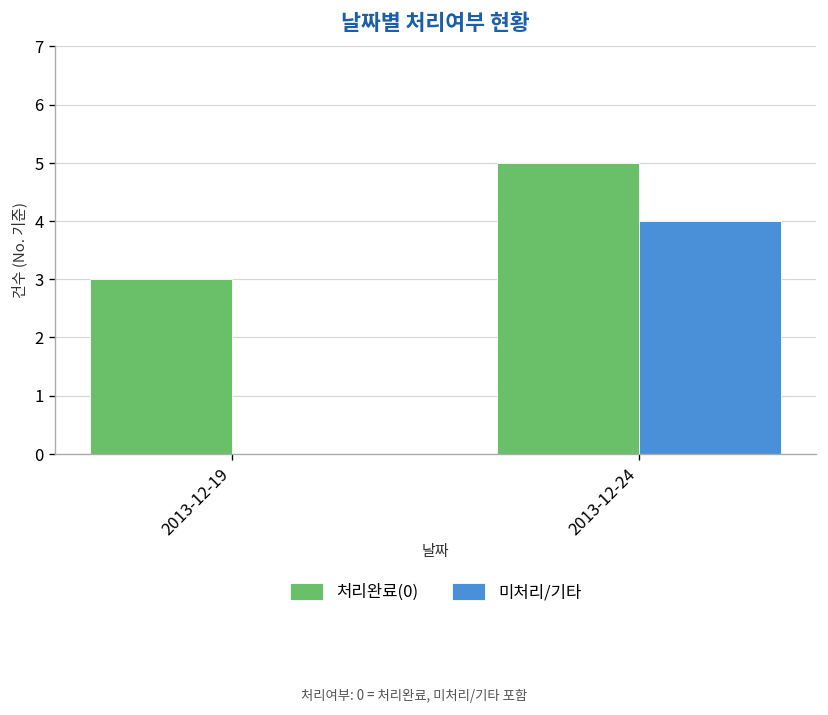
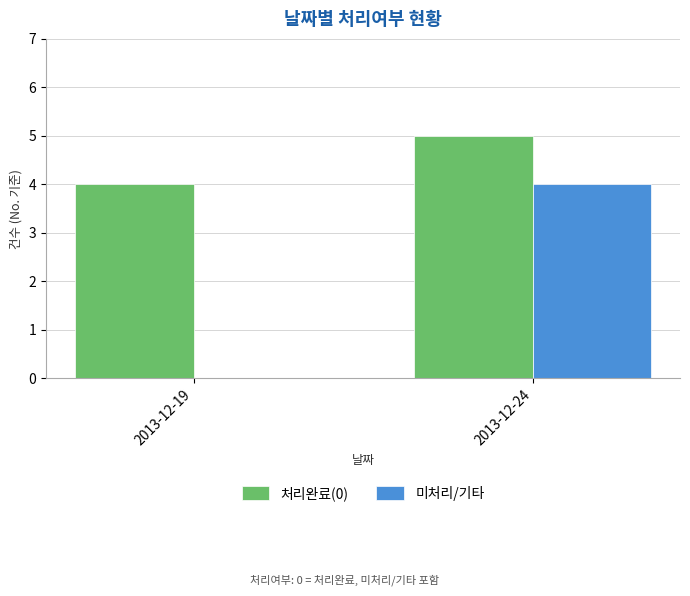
처리완료(0), 2013-12-19: 3 -> 4
